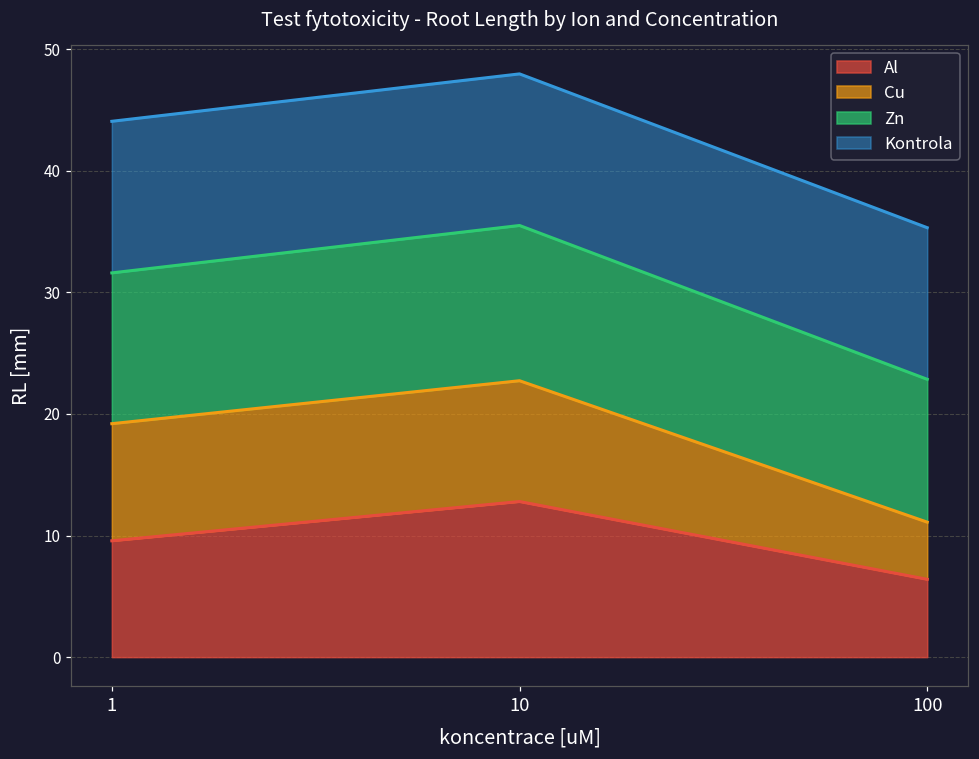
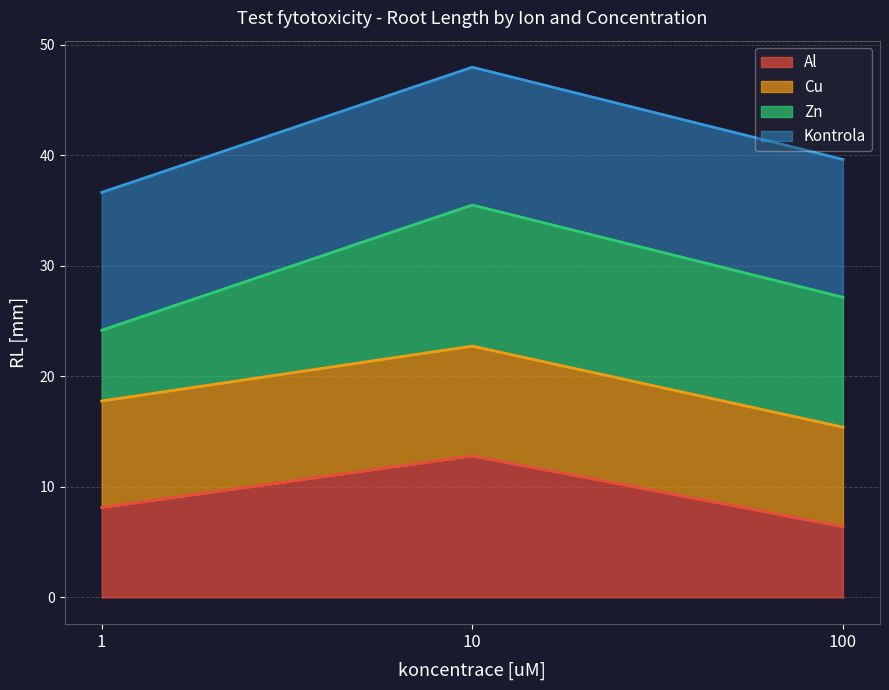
Al, 1: 9.6 -> 8.1
Zn, 1: 12.4 -> 6.4
Cu, 100: 4.7 -> 9.0
